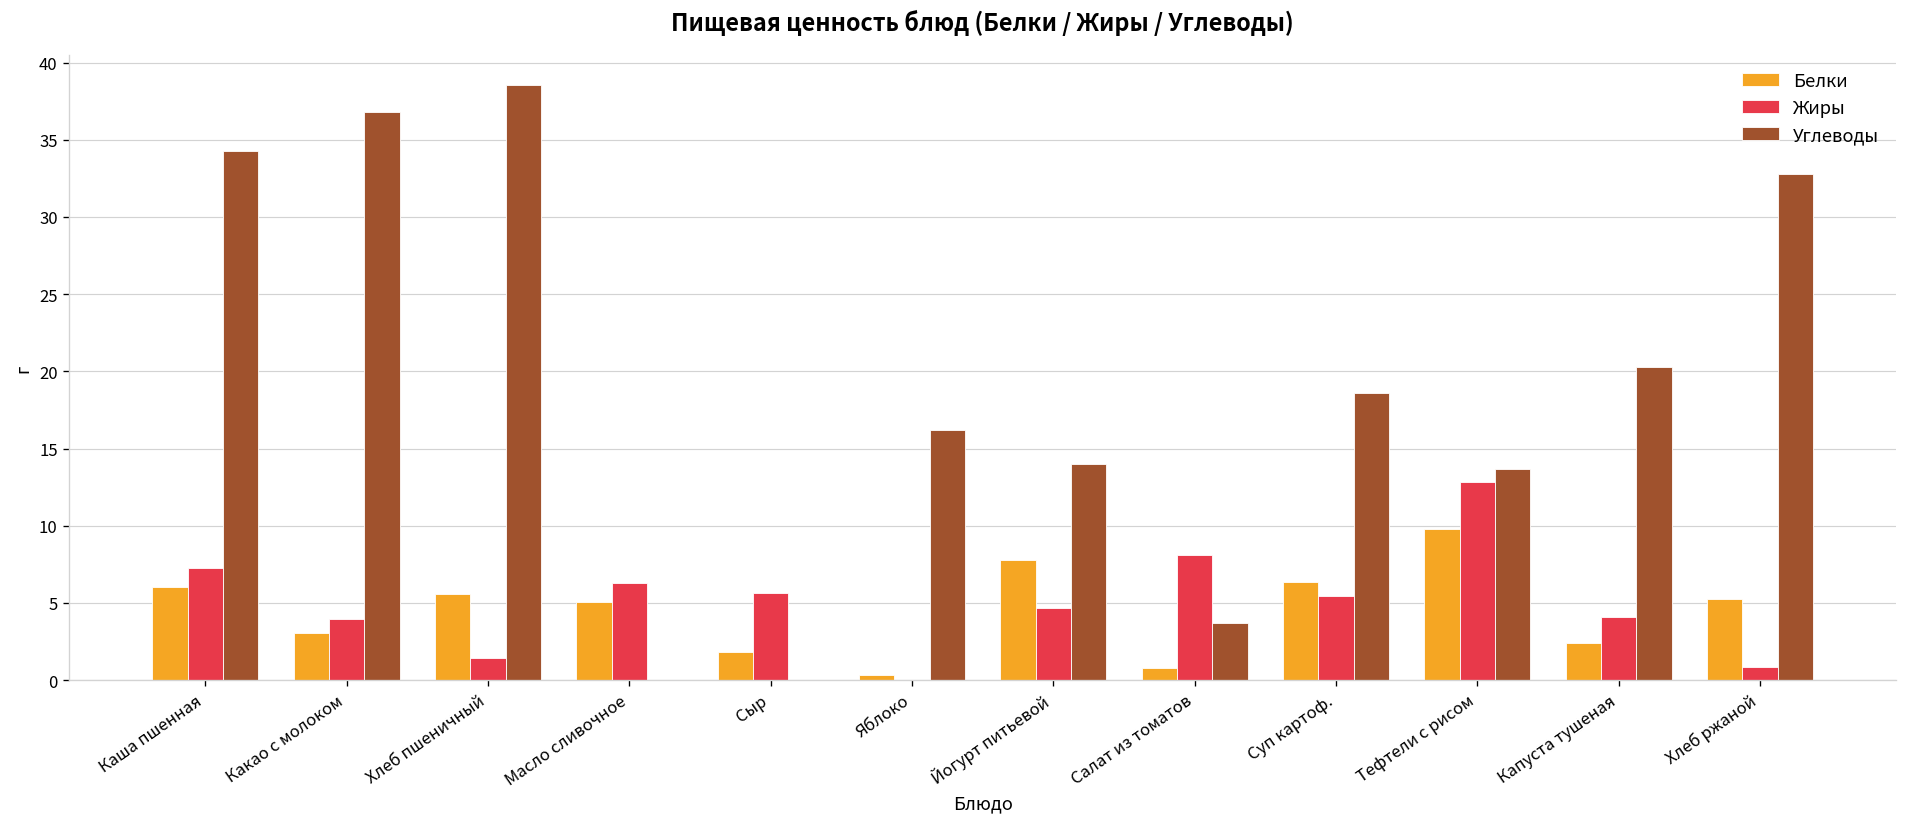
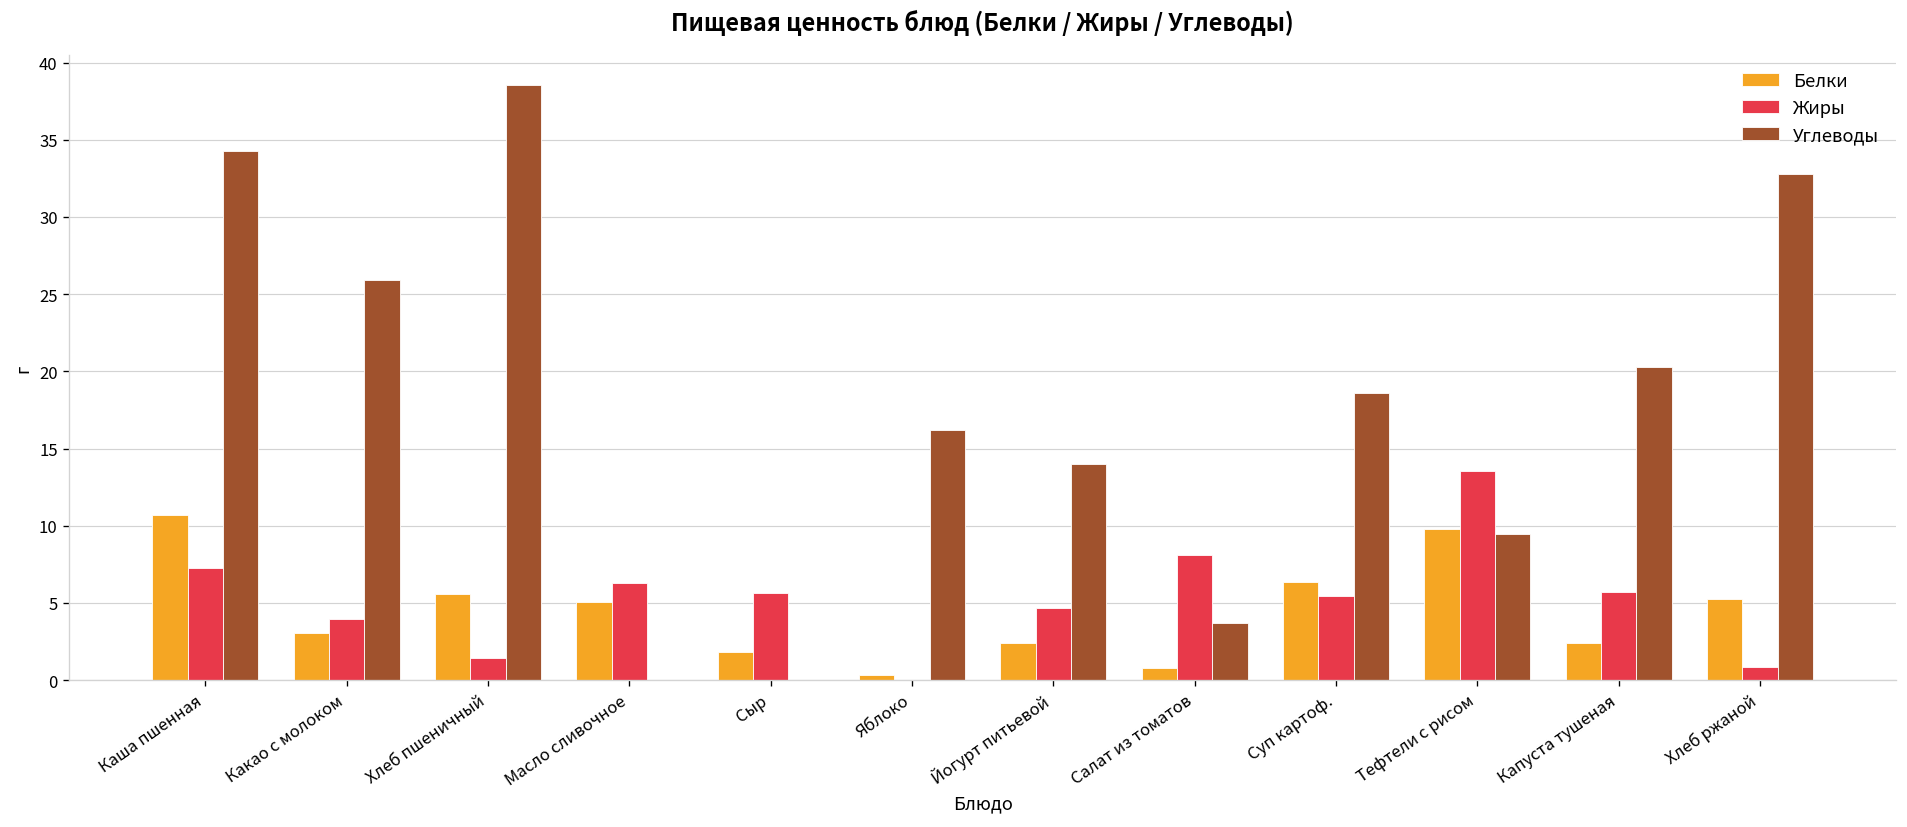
Белки, Каша пшенная: 6.0 -> 10.7
Углеводы, Какао с молоком: 36.8 -> 25.9
Белки, Йогурт питьевой: 7.8 -> 2.4
Жиры, Тефтели с рисом: 12.8 -> 13.5
Углеводы, Тефтели с рисом: 13.7 -> 9.4
Жиры, Капуста тушеная: 4.1 -> 5.7
